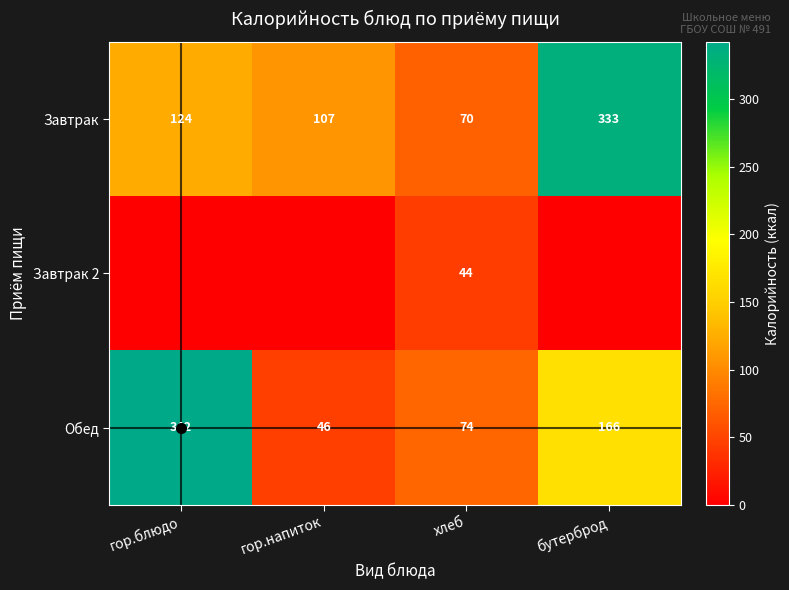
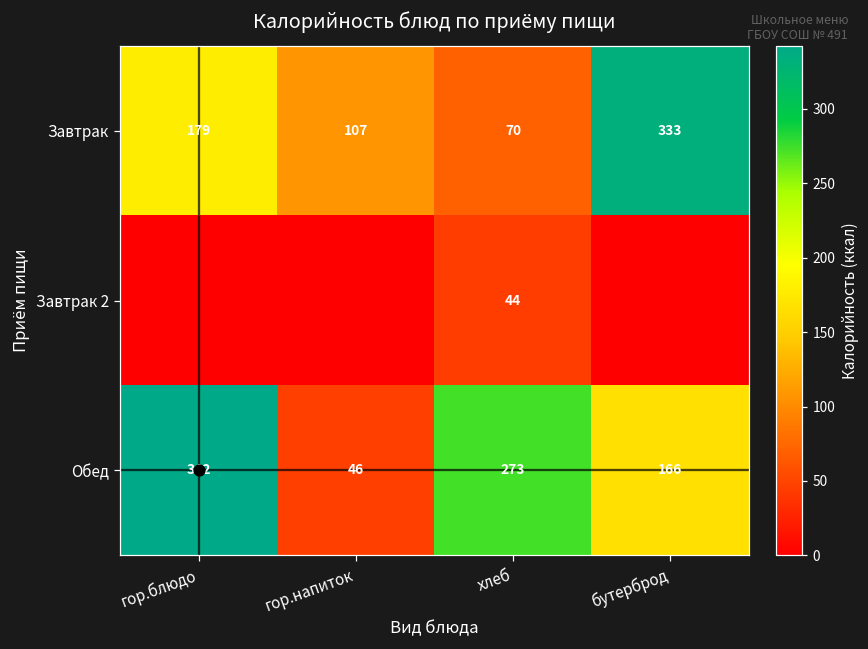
Завтрак, гор.блюдо: 124 -> 179
Обед, хлеб: 74 -> 273
